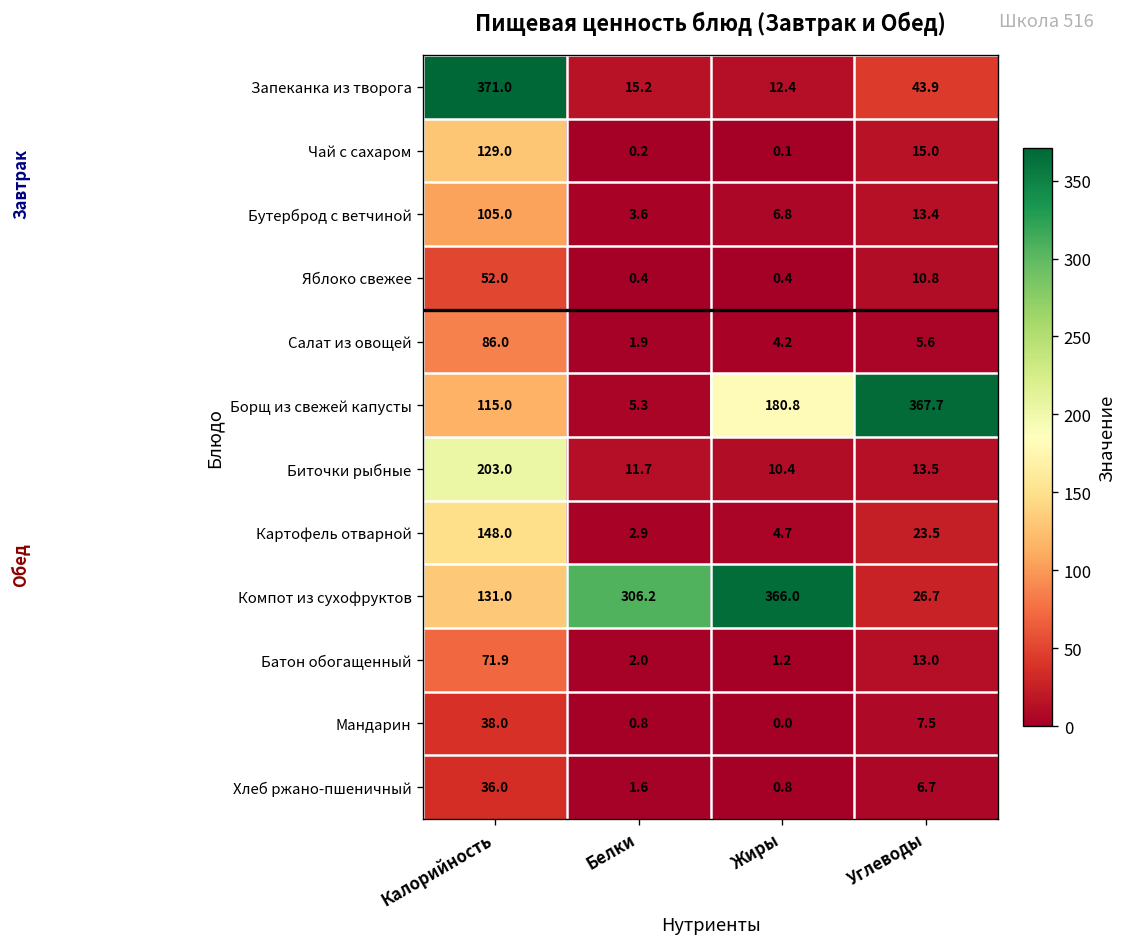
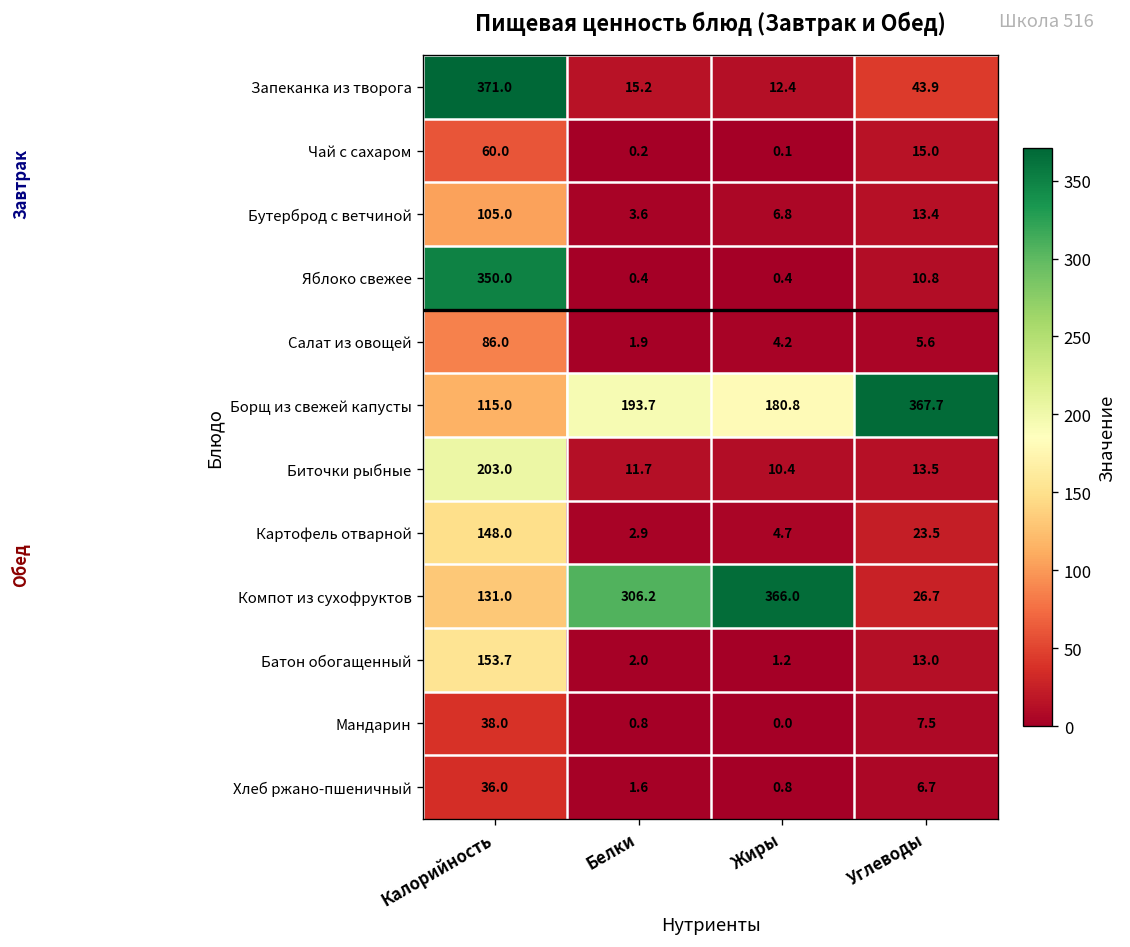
Чай с сахаром, Калорийность: 129.0 -> 60.0
Яблоко свежее, Калорийность: 52.0 -> 350.0
Борщ из свежей капусты, Белки: 5.3 -> 193.7
Батон обогащенный, Калорийность: 71.9 -> 153.7
